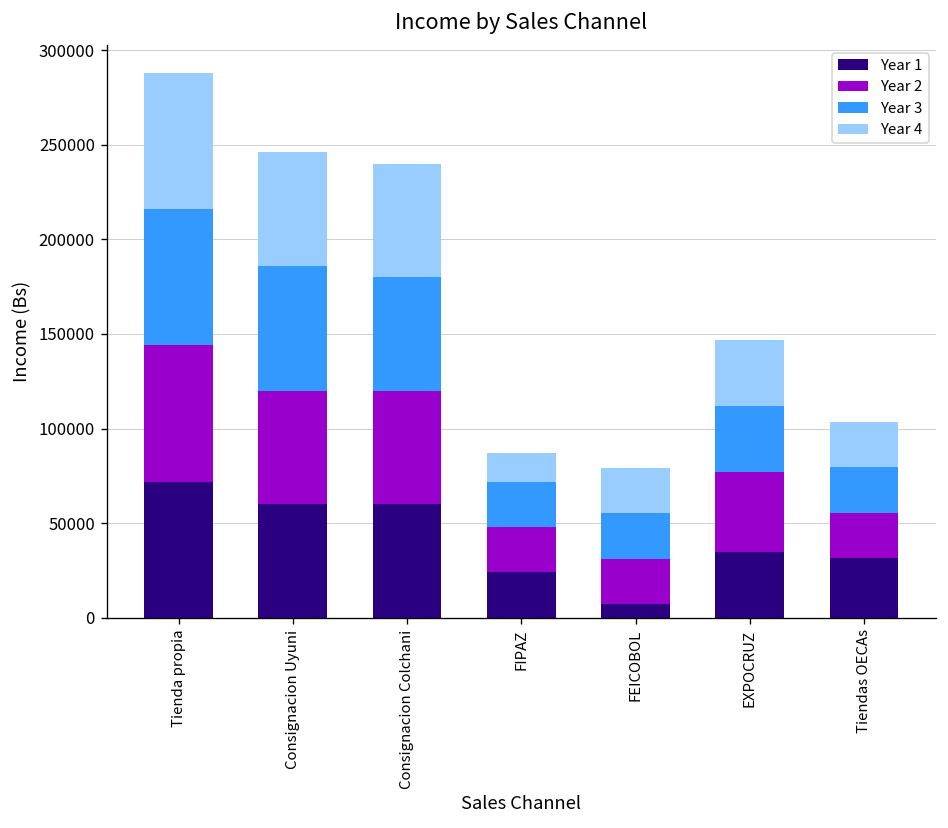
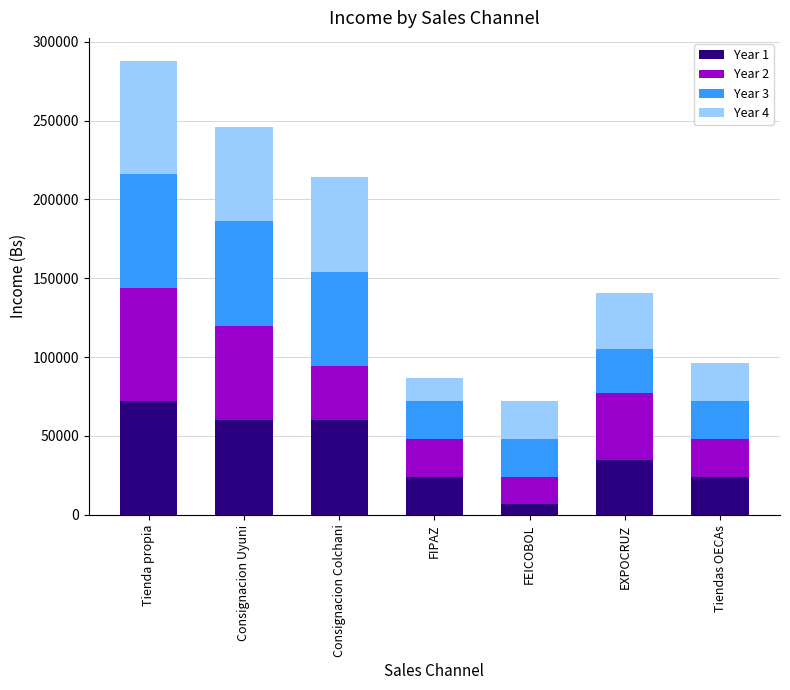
Year 2, Consignacion Colchani: 60000 -> 34000
Year 2, FEICOBOL: 24000 -> 17000
Year 3, EXPOCRUZ: 35000 -> 28000
Year 1, Tiendas OECAs: 32000 -> 24000
